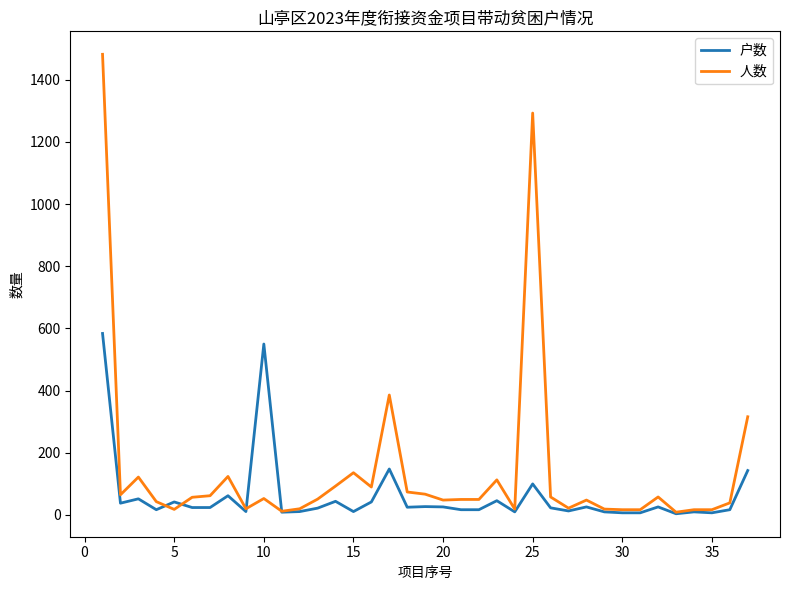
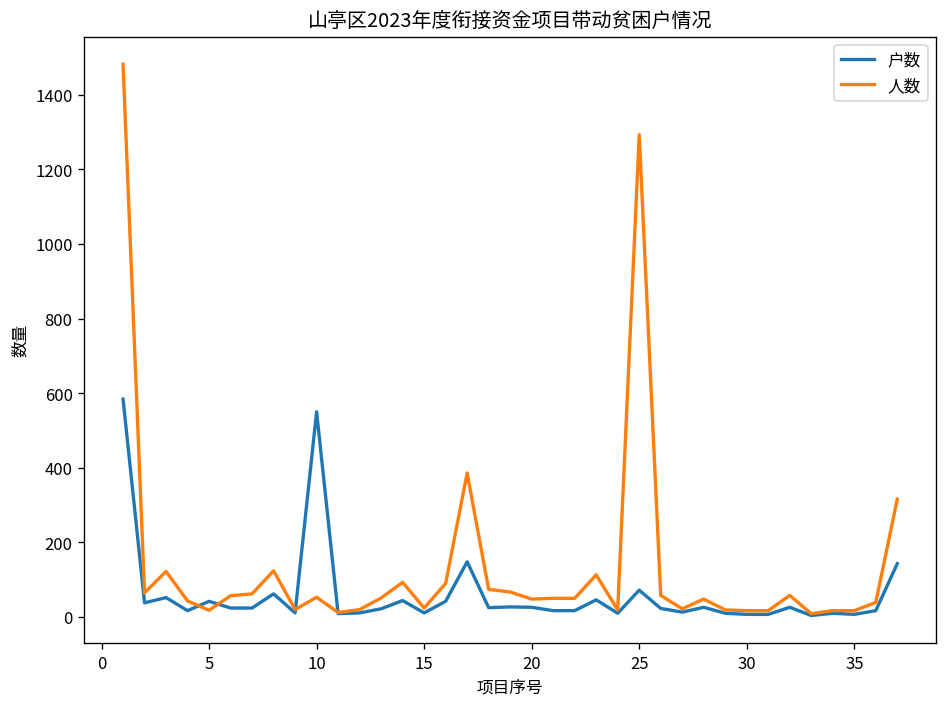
人数, 15: 140 -> 20
户数, 25: 100 -> 70
